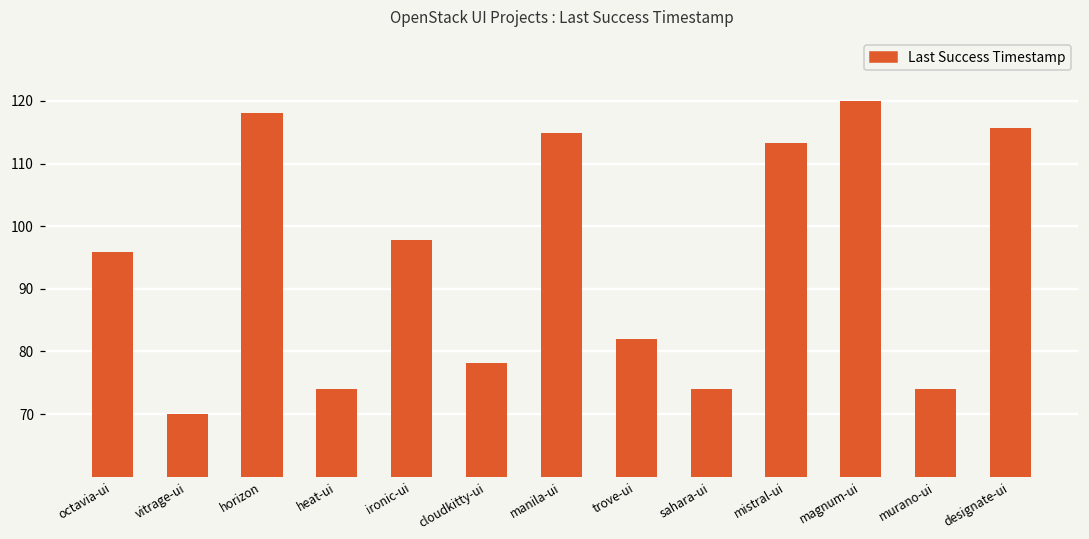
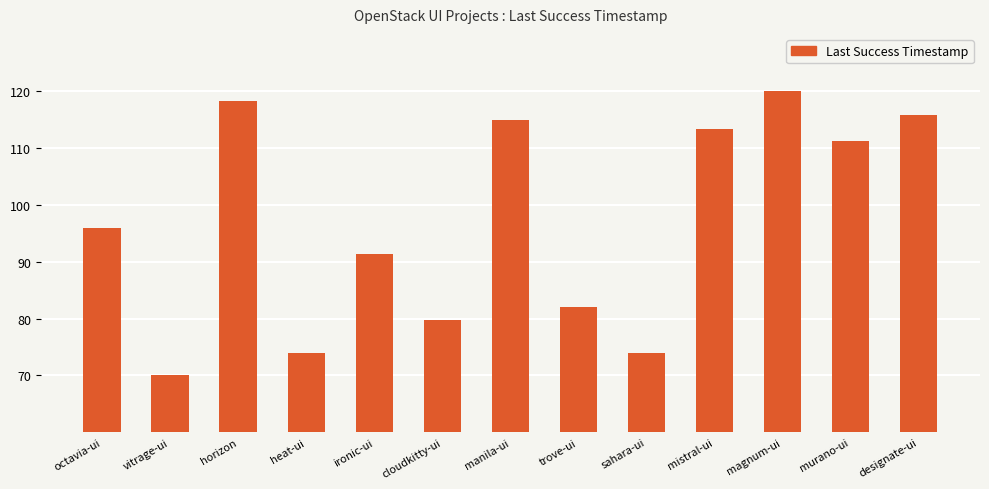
ironic-ui: 98 -> 91
cloudkitty-ui: 78 -> 80
murano-ui: 74 -> 111
